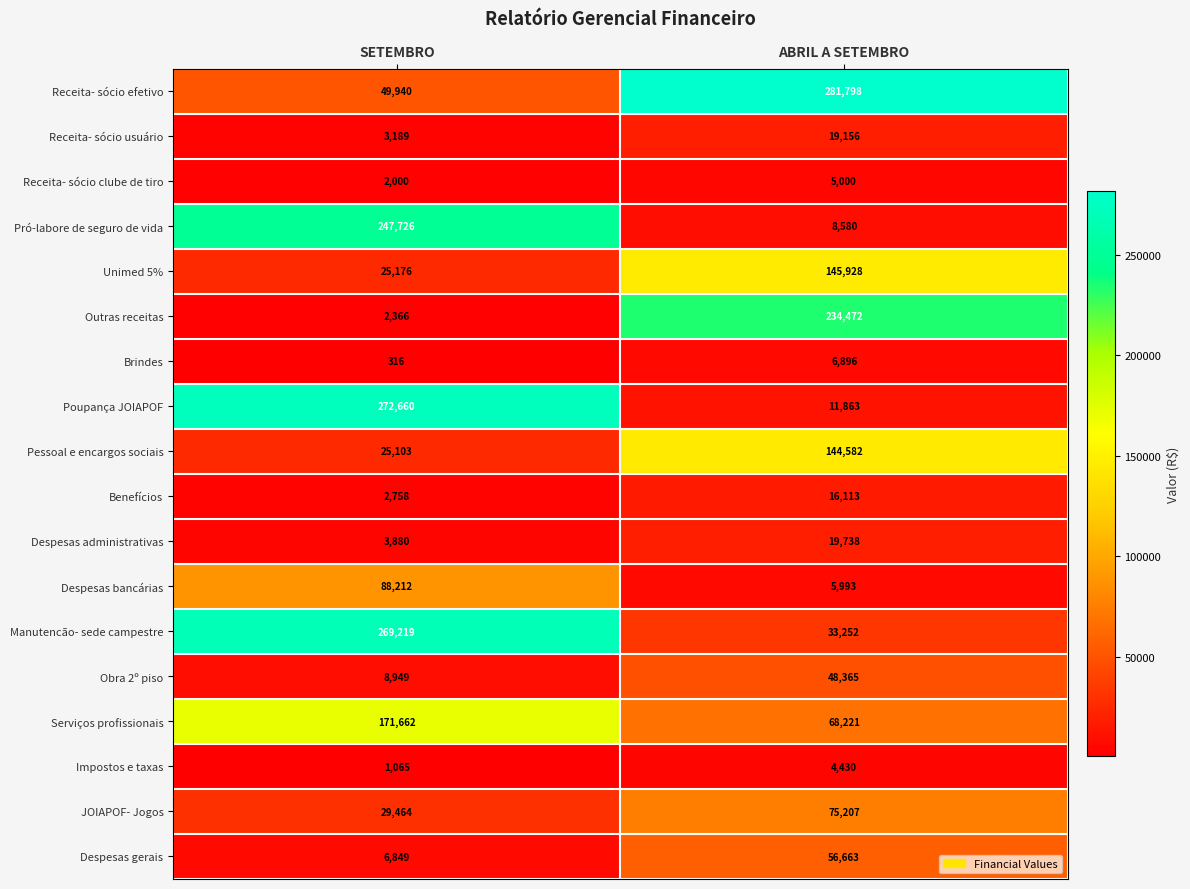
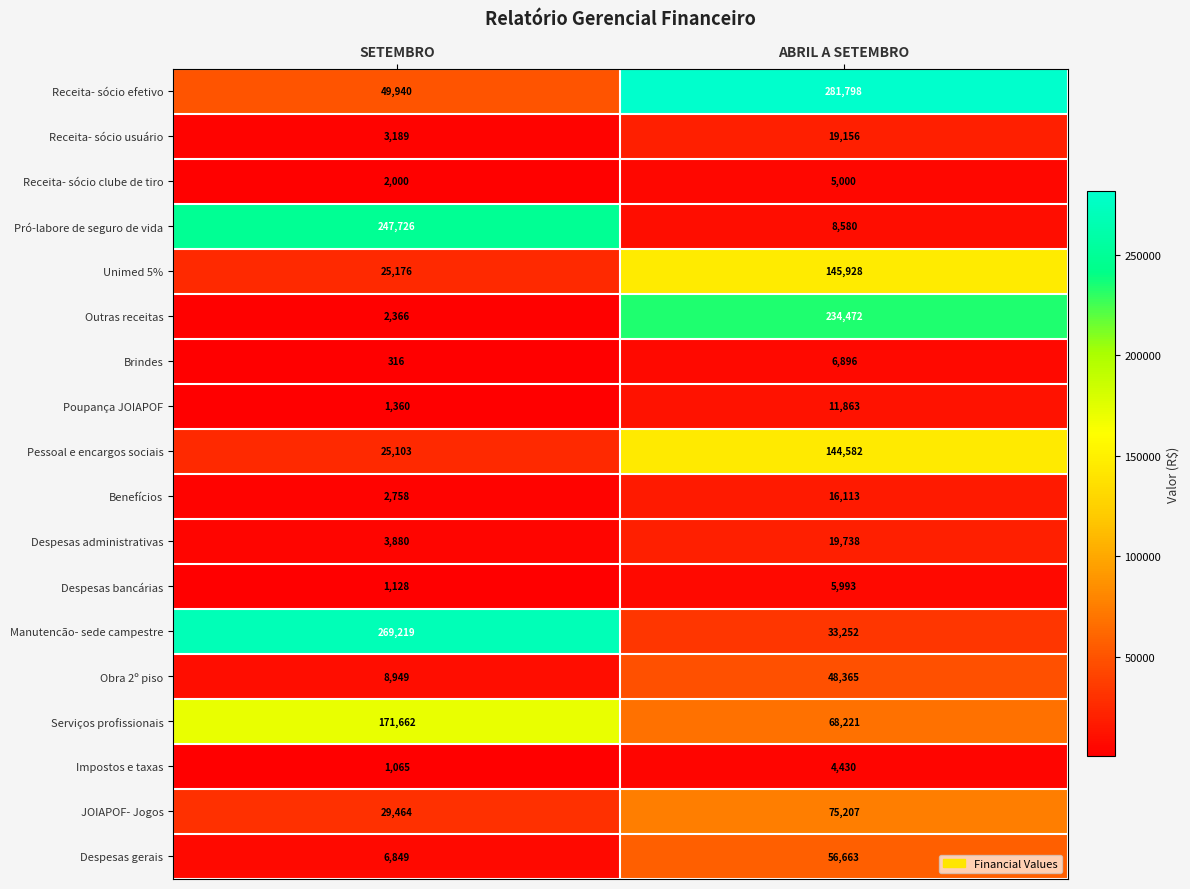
Poupança JOIAPOF, SETEMBRO: 272,660 -> 1,360
Despesas bancárias, SETEMBRO: 88,212 -> 1,128
